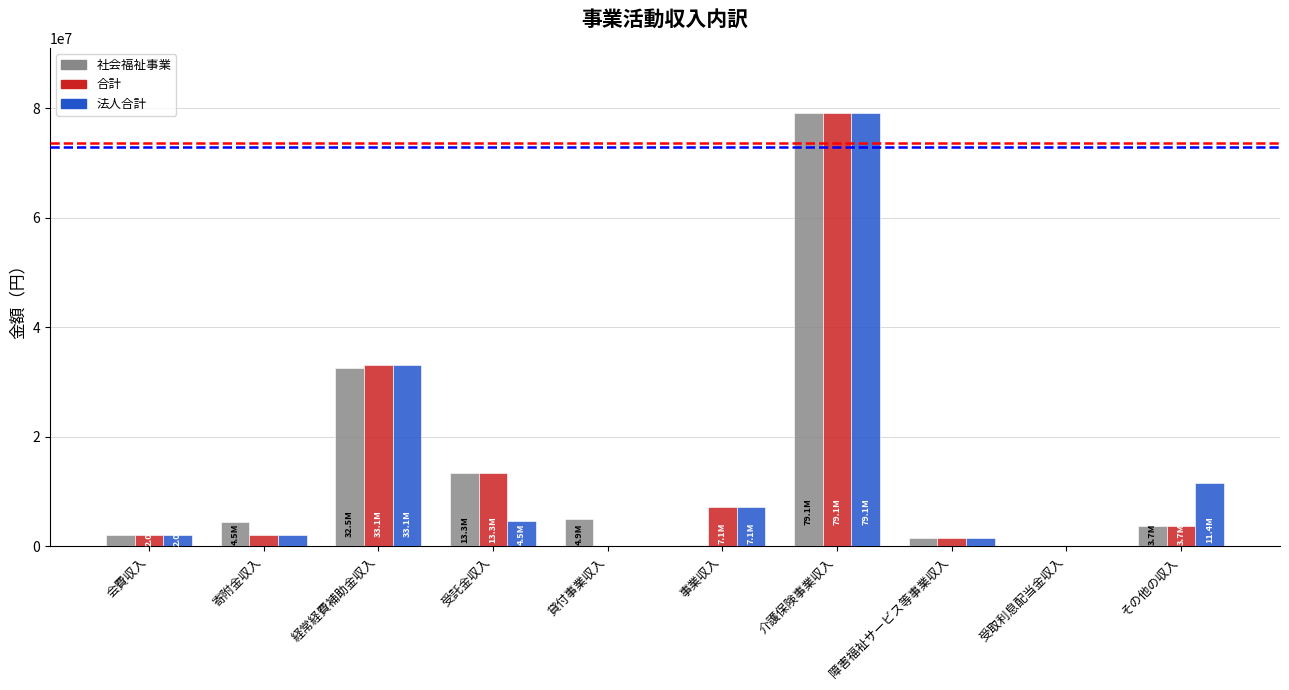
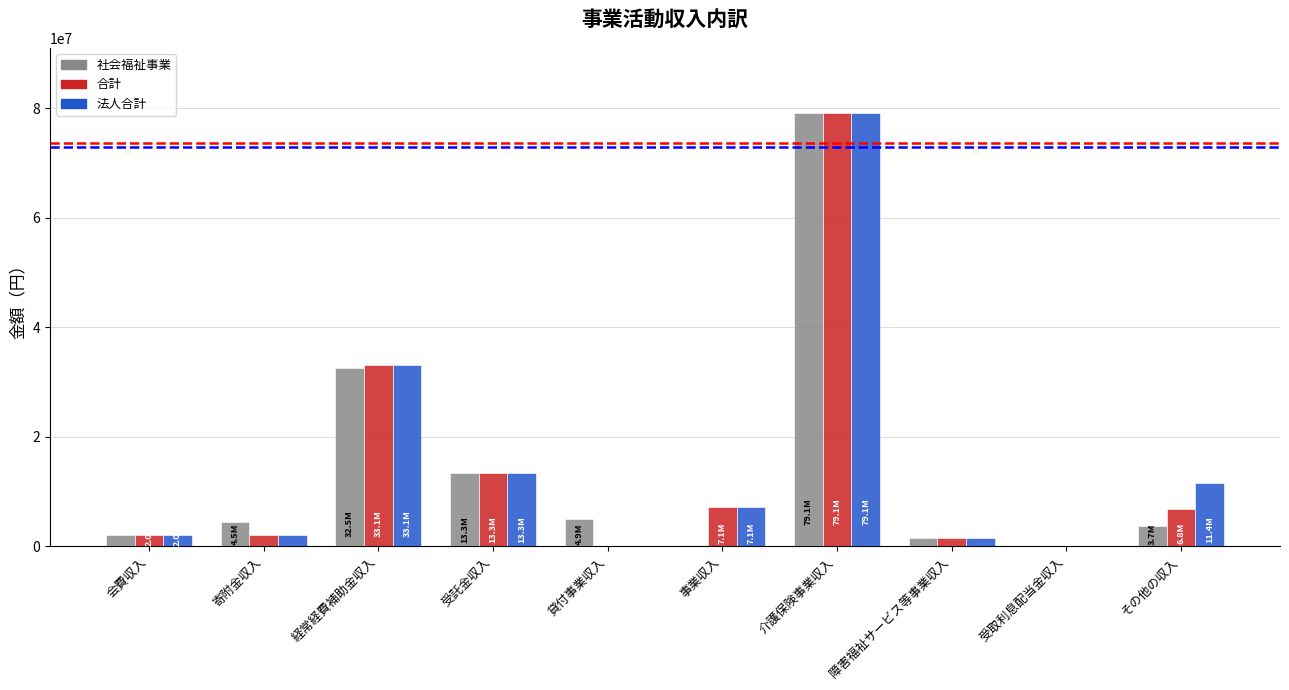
法人合計, 受託金収入: 4.5M -> 13.3M
合計, その他の収入: 3.7M -> 6.8M
